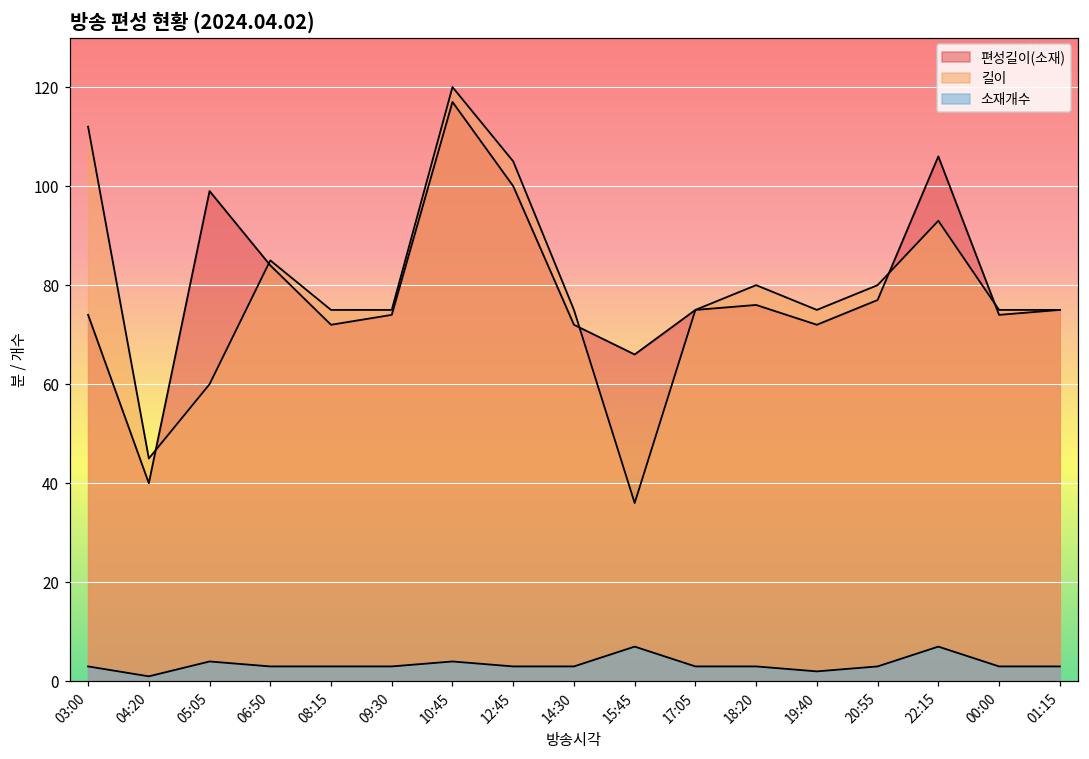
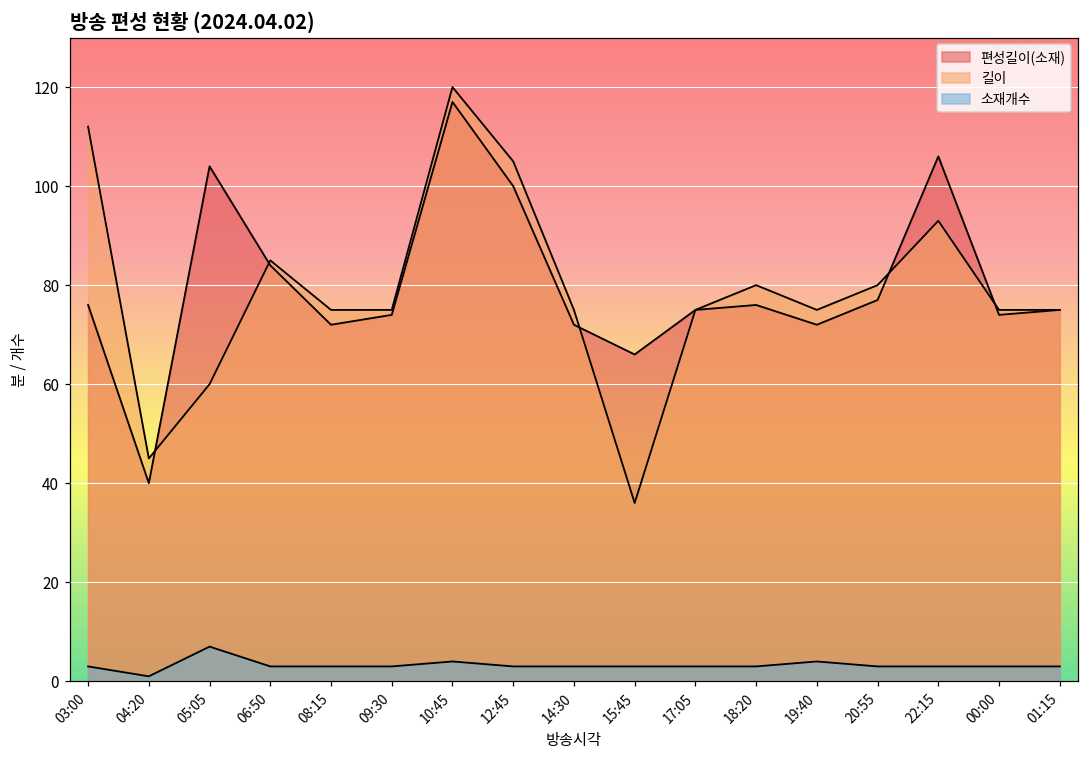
편성길이(소재), 03:00: 74 -> 76
편성길이(소재), 05:05: 99 -> 104
소재개수, 05:05: 4 -> 7
소재개수, 15:45: 7 -> 3
소재개수, 19:40: 2 -> 4
소재개수, 22:15: 7 -> 3
